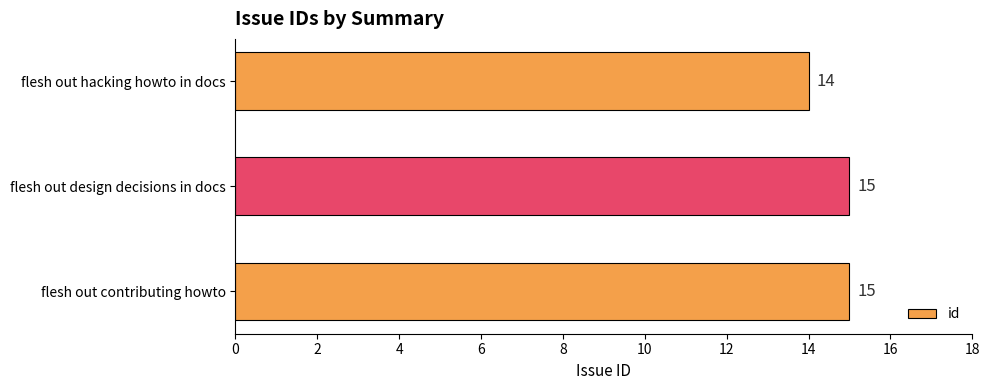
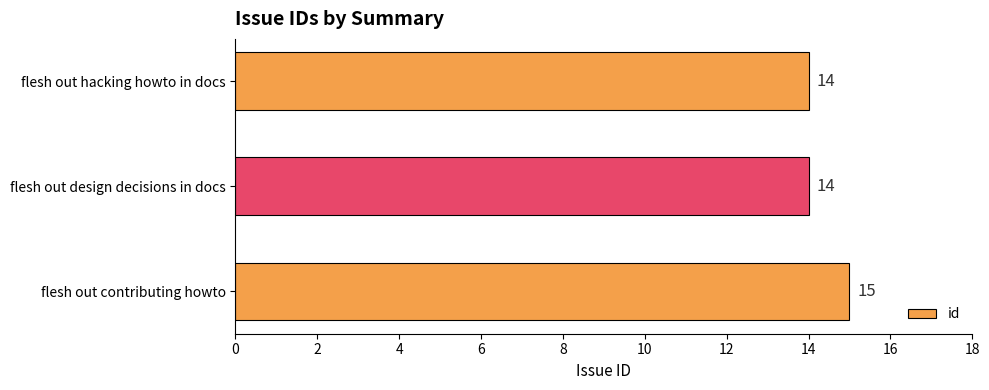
flesh out design decisions in docs: 15 -> 14
